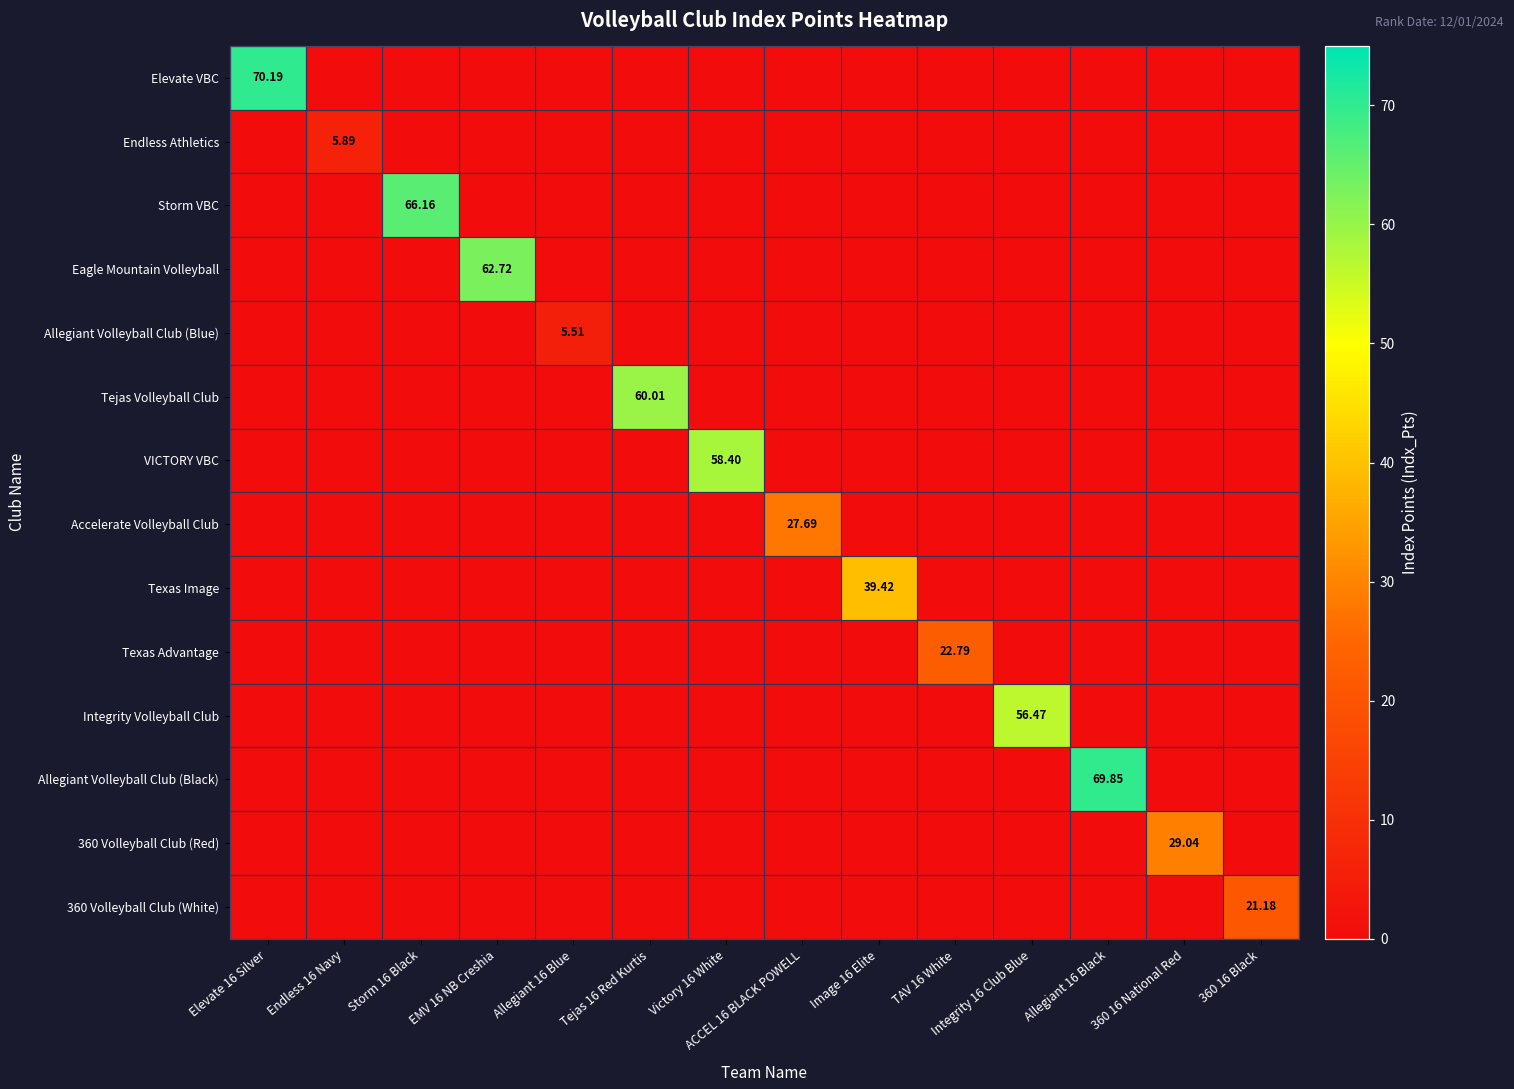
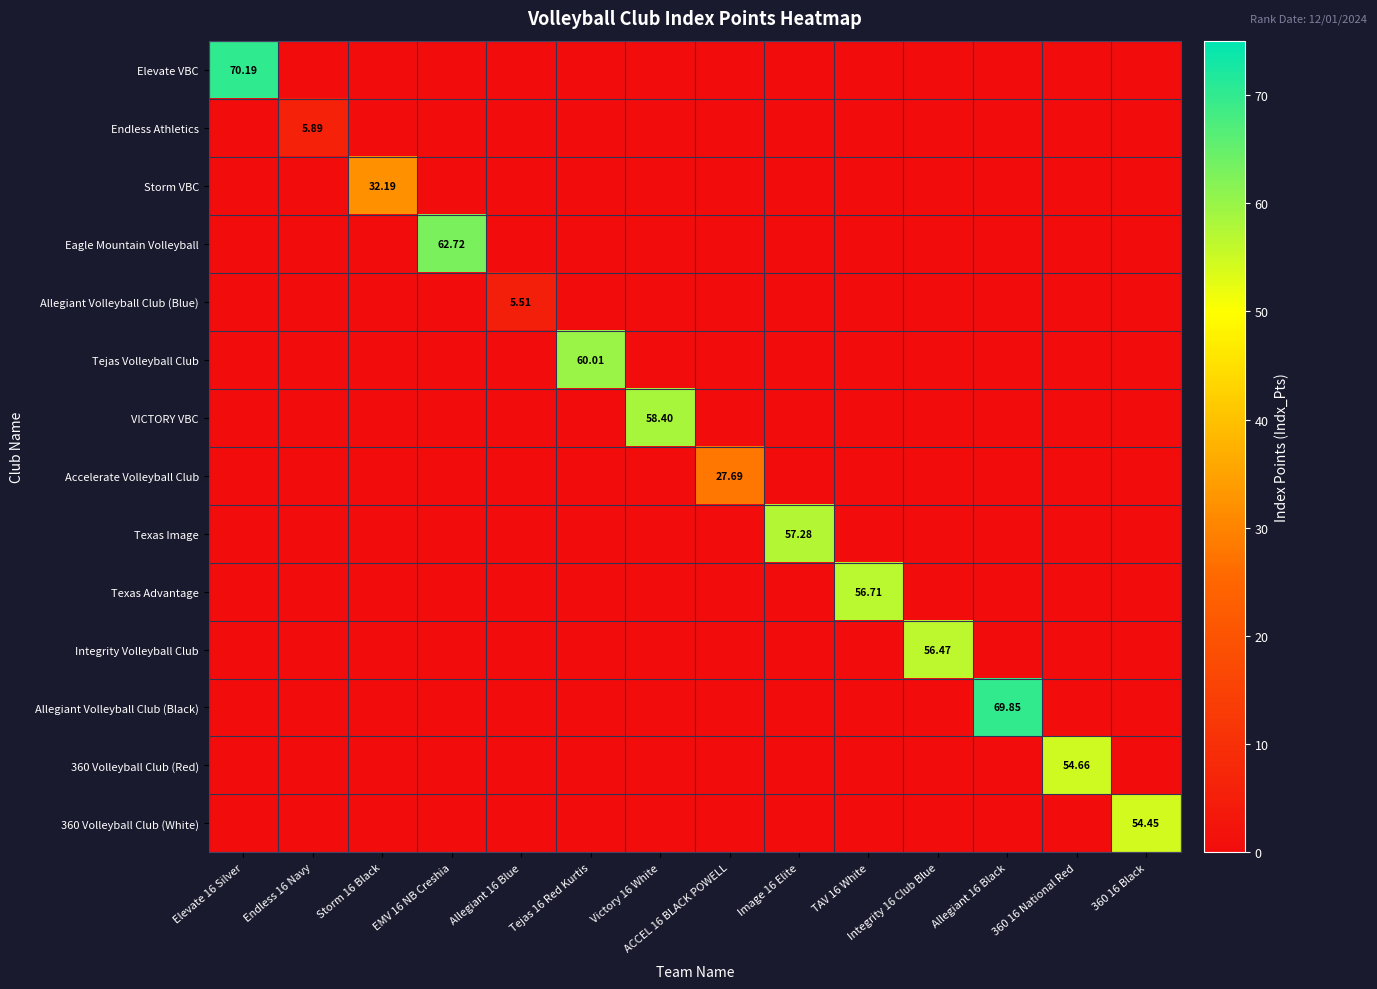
Storm VBC, Storm 16 Black: 66.16 -> 32.19
Texas Image, Image 16 Elite: 39.42 -> 57.28
Texas Advantage, TAV 16 White: 22.79 -> 56.71
360 Volleyball Club (Red), 360 16 National Red: 29.04 -> 54.66
360 Volleyball Club (White), 360 16 Black: 21.18 -> 54.45
